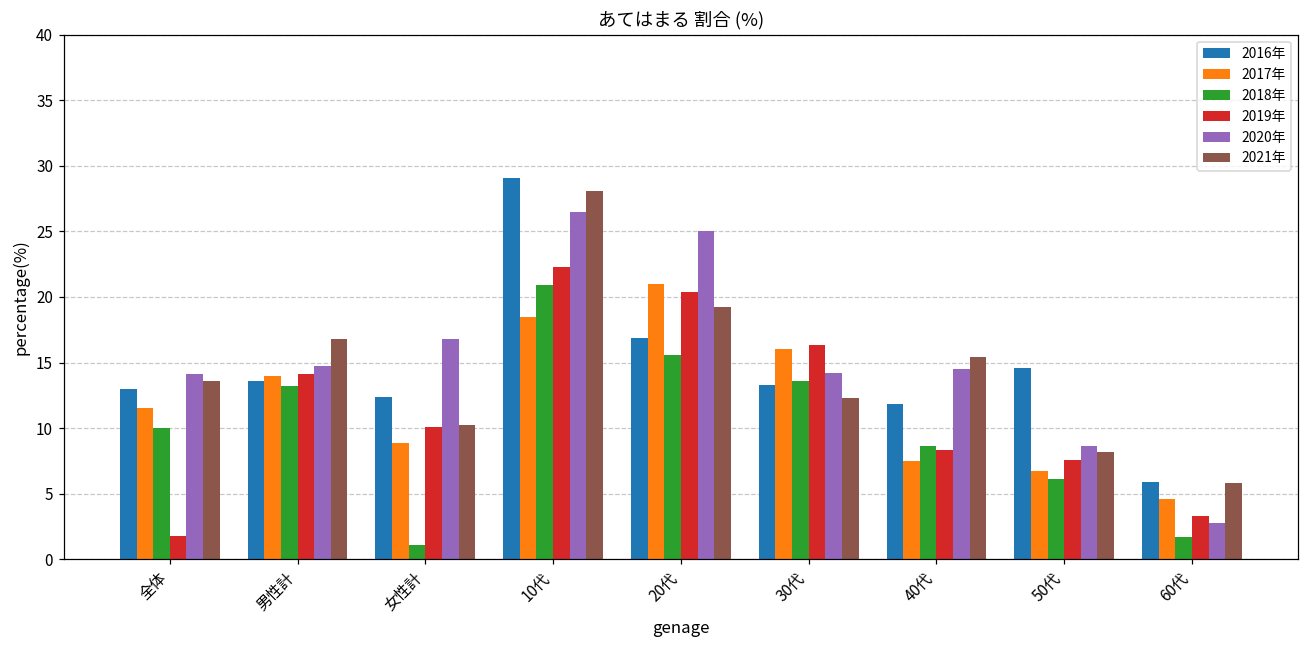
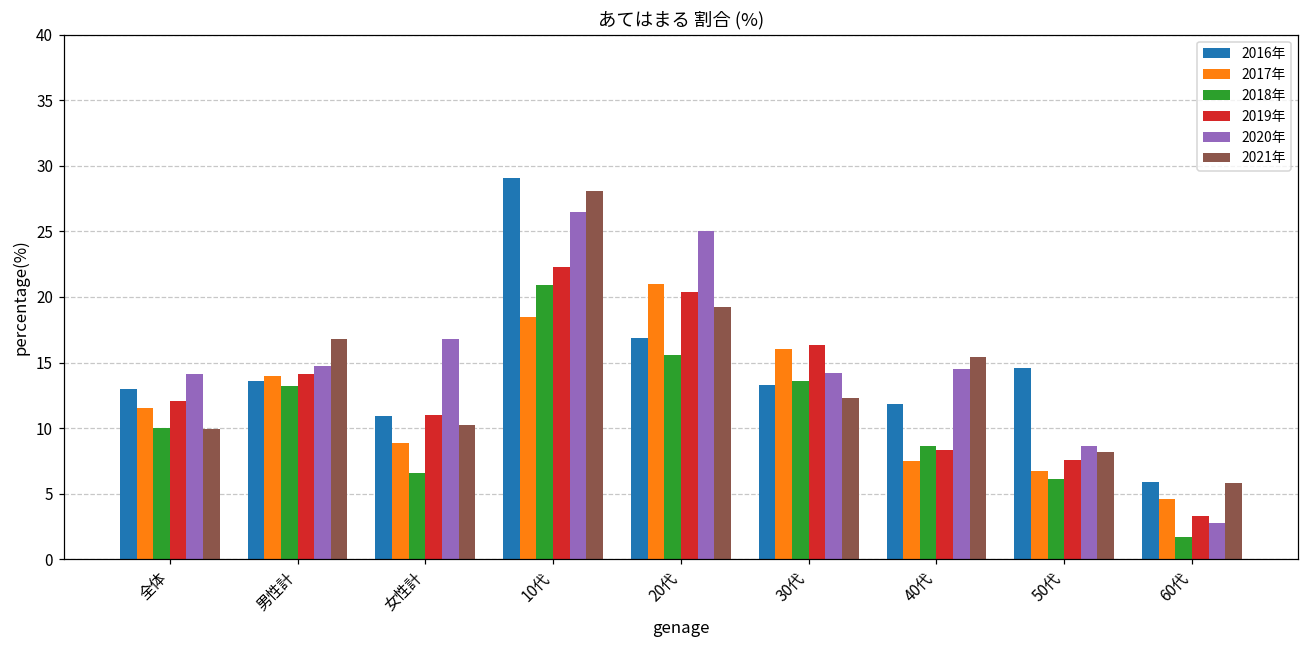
2019年, 全体: 1.8 -> 12.1
2021年, 全体: 13.6 -> 9.9
2016年, 女性計: 12.4 -> 10.9
2018年, 女性計: 1.1 -> 6.6
2019年, 女性計: 10.1 -> 11.0
